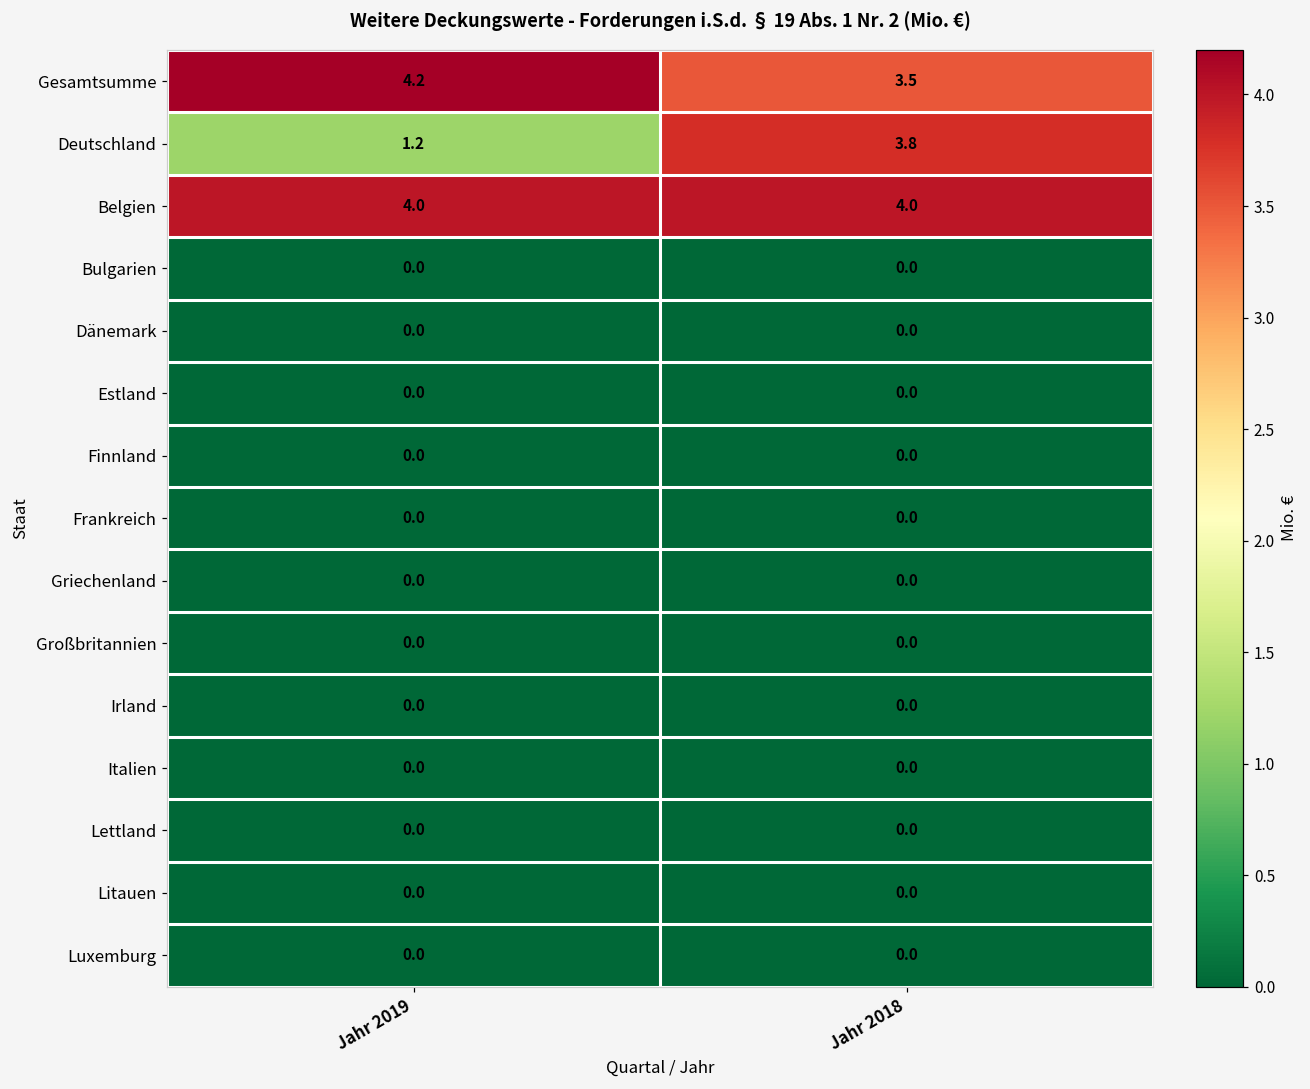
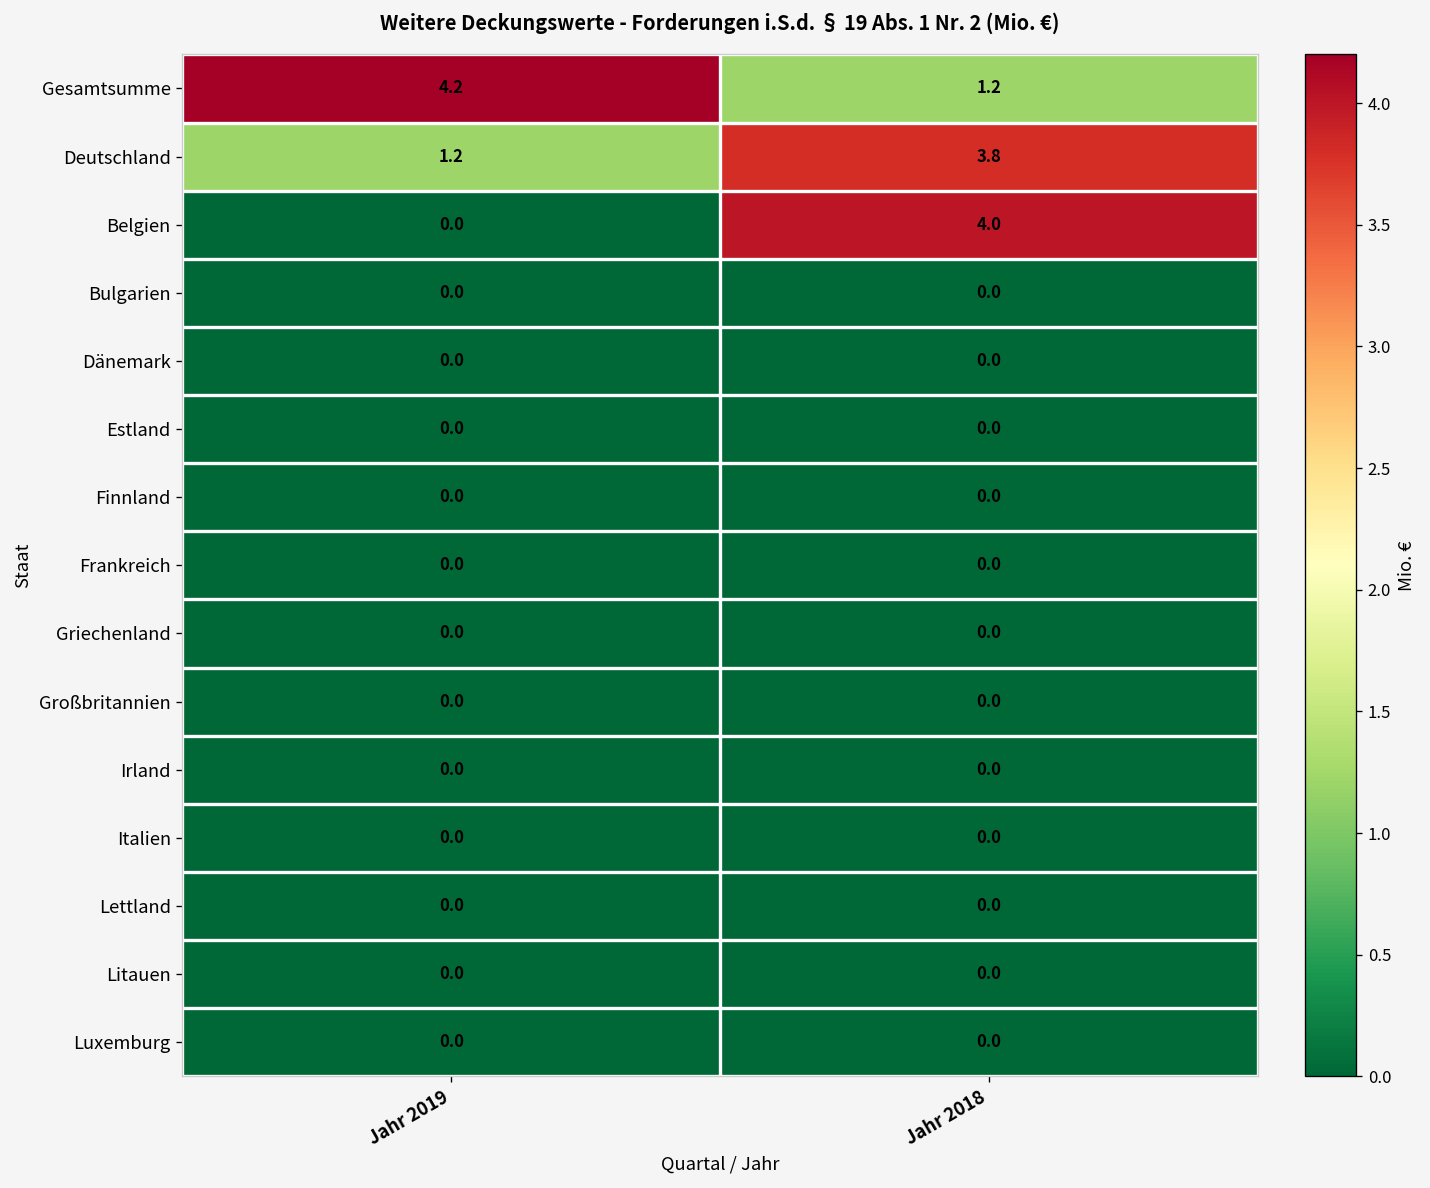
Gesamtsumme, Jahr 2018: 3.5 -> 1.2
Belgien, Jahr 2019: 4.0 -> 0.0
